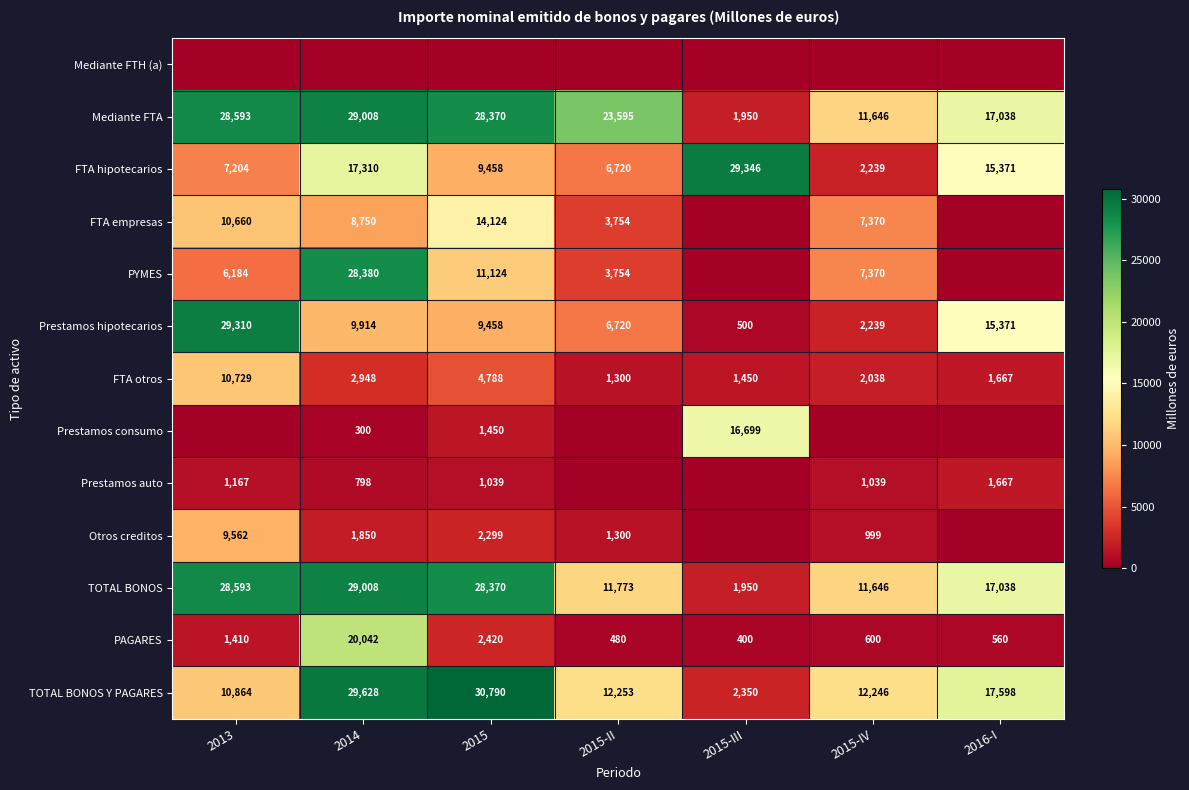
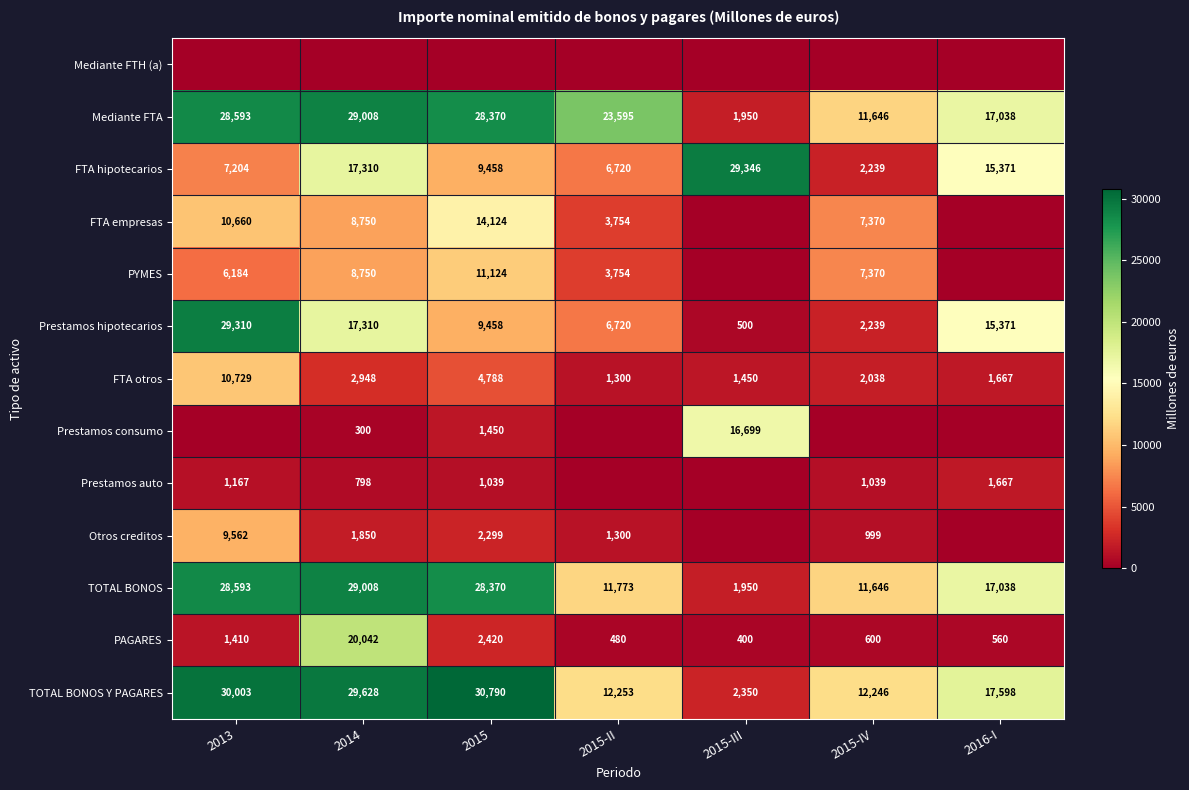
PYMES, 2014: 28,380 -> 8,750
Prestamos hipotecarios, 2014: 9,914 -> 17,310
TOTAL BONOS Y PAGARES, 2013: 10,864 -> 30,003
